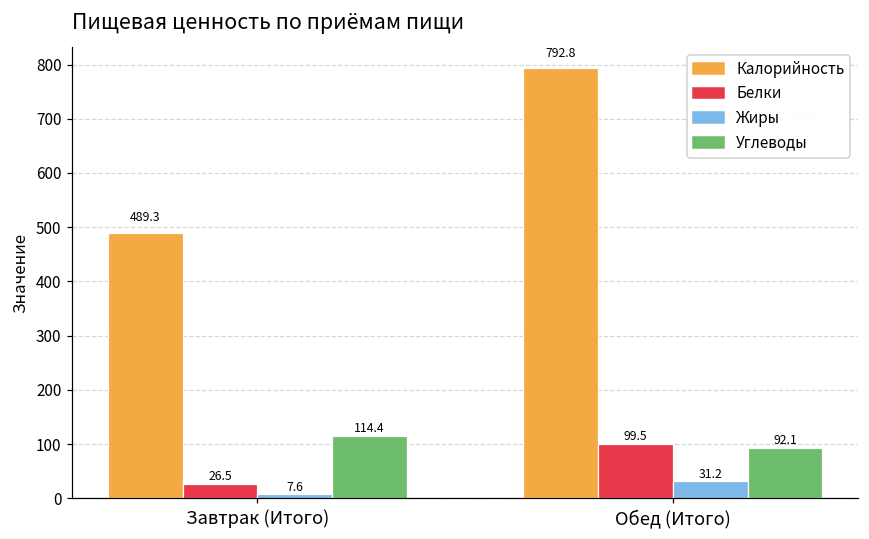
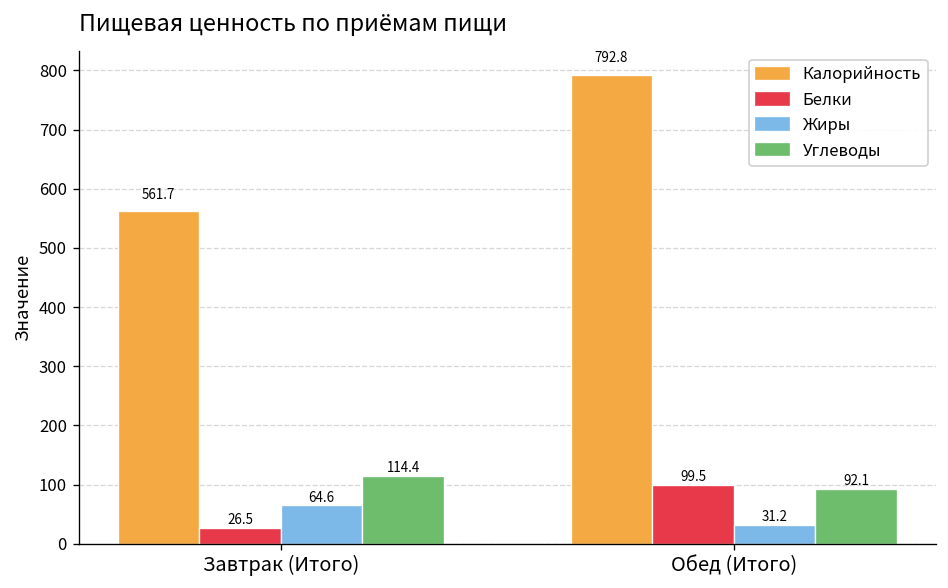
Калорийность, Завтрак (Итого): 489.3 -> 561.7
Жиры, Завтрак (Итого): 7.6 -> 64.6
